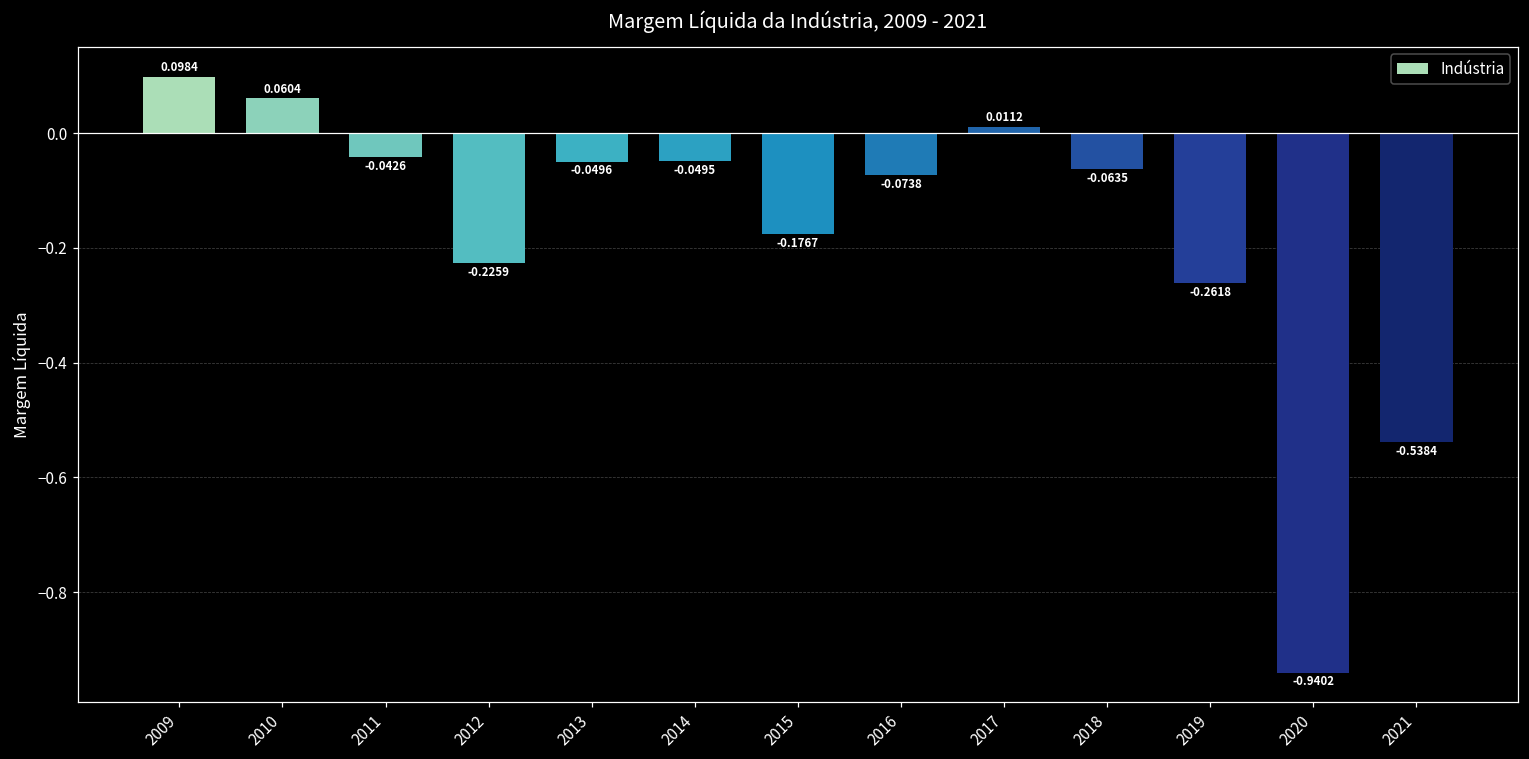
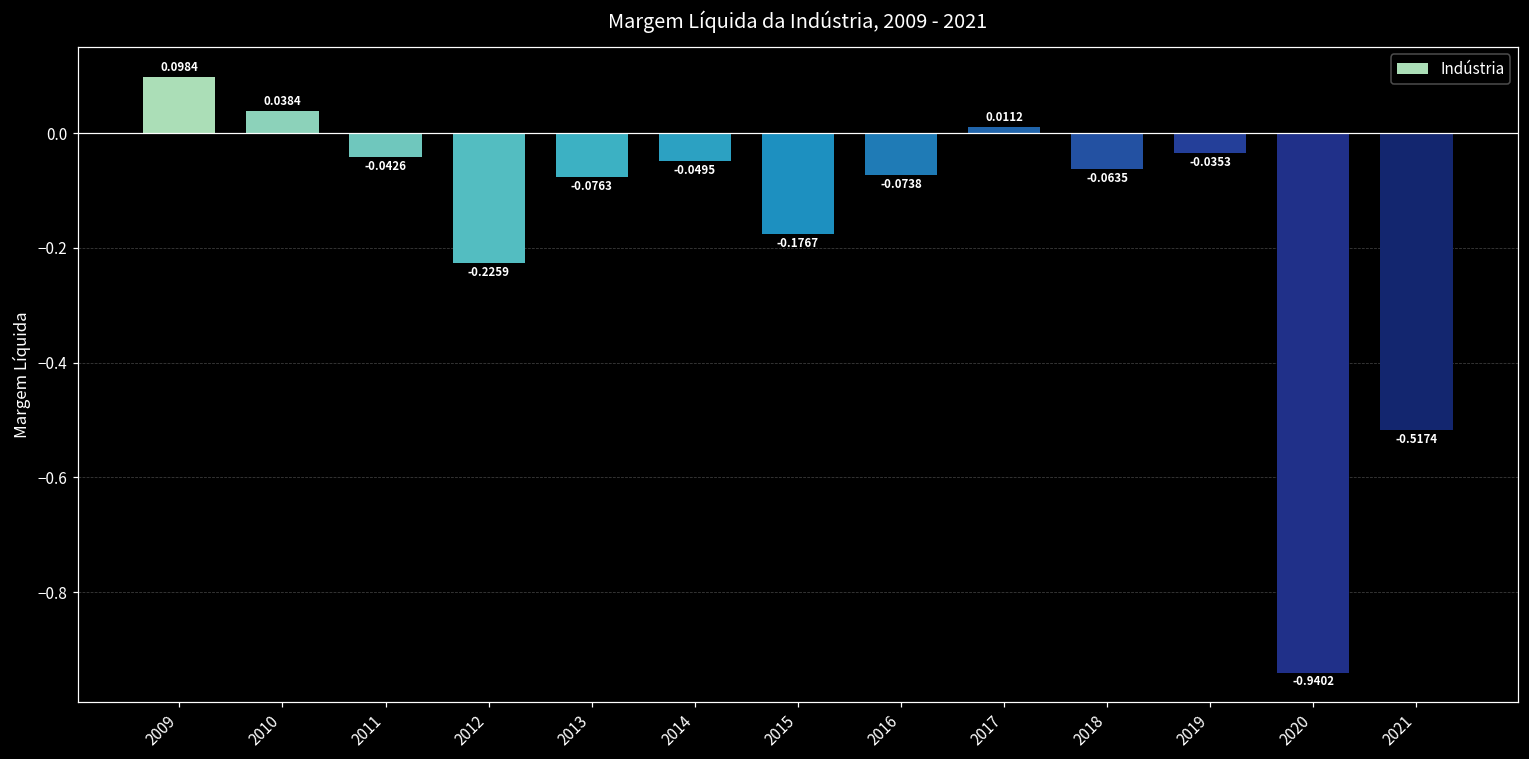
2010: 0.0604 -> 0.0384
2013: -0.0496 -> -0.0763
2019: -0.2618 -> -0.0353
2021: -0.5384 -> -0.5174
